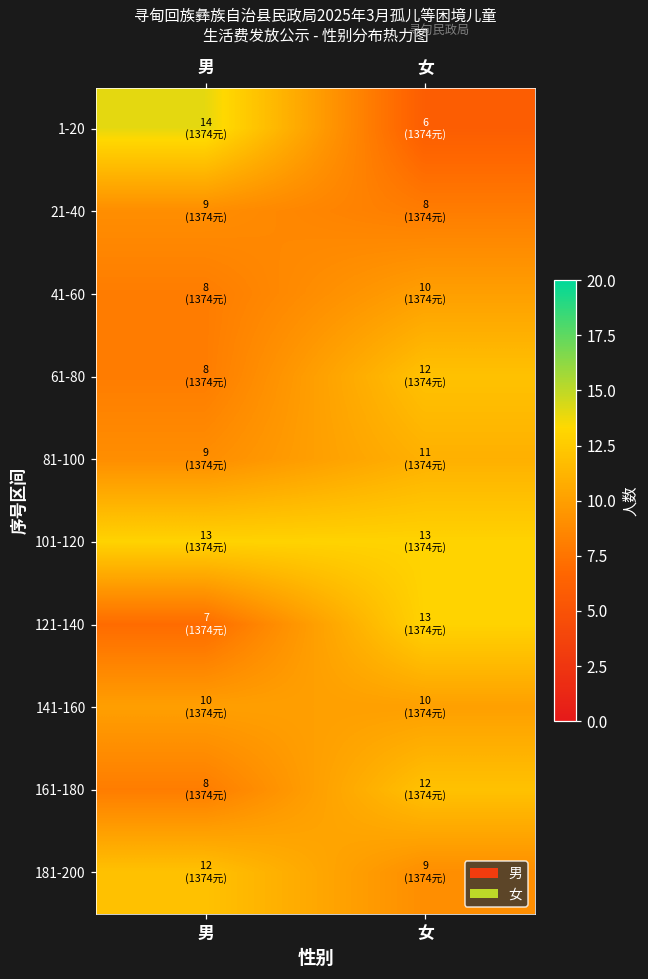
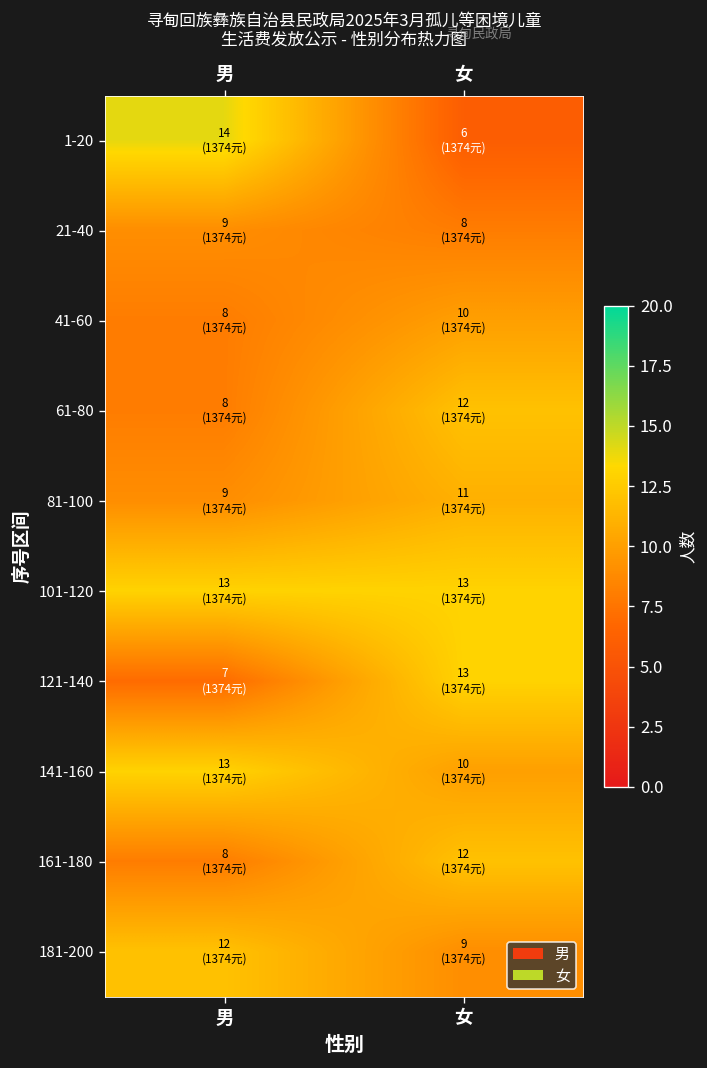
141-160, 男: 10 -> 13
